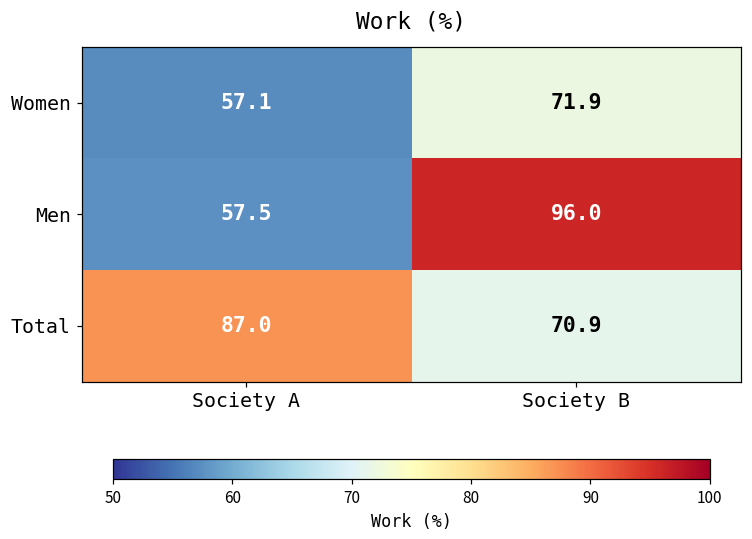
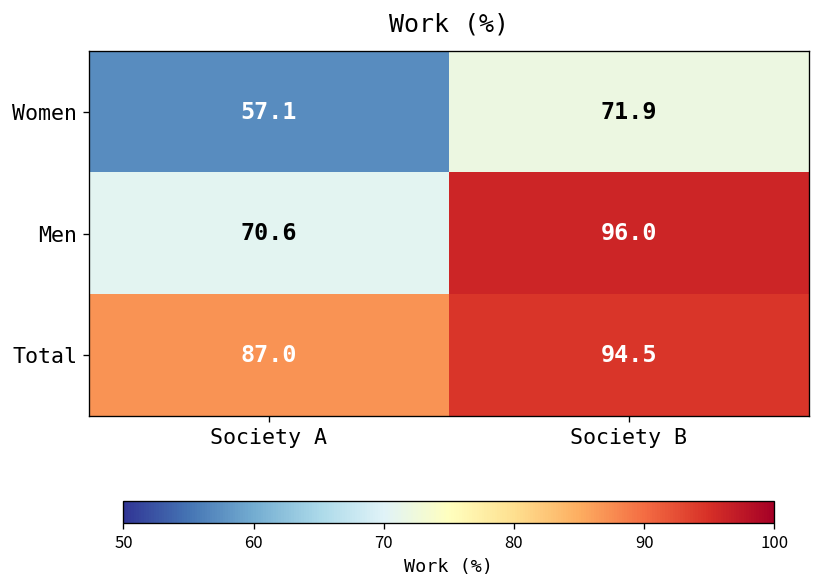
Men, Society A: 57.5 -> 70.6
Total, Society B: 70.9 -> 94.5
